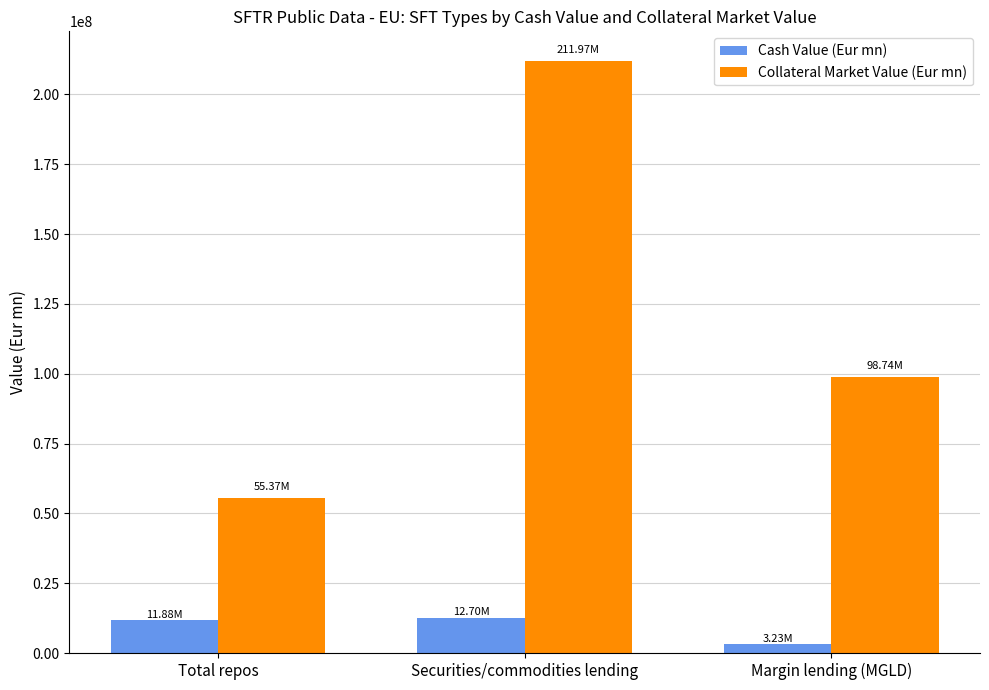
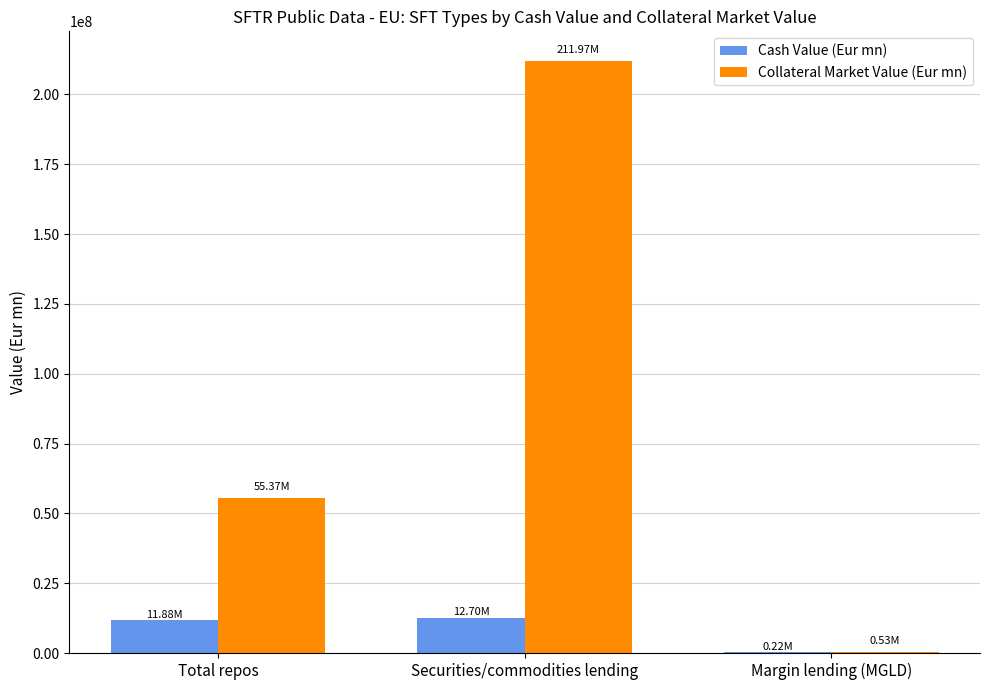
Cash Value (Eur mn), Margin lending (MGLD): 3.23M -> 0.22M
Collateral Market Value (Eur mn), Margin lending (MGLD): 98.74M -> 0.53M
